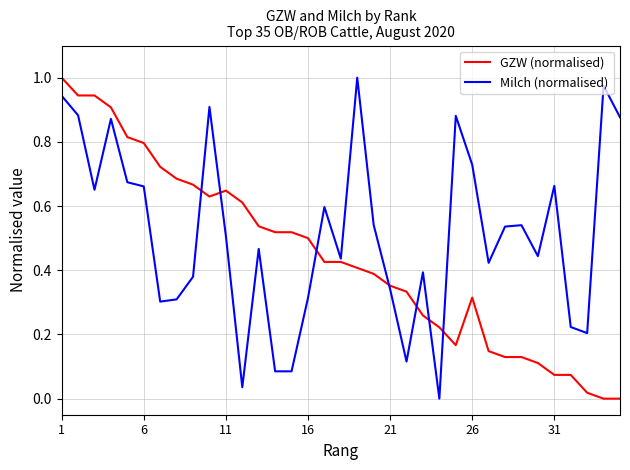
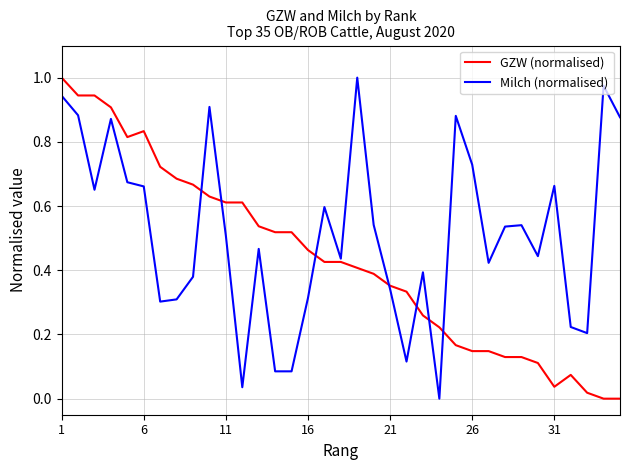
GZW (normalised), 6: 0.80 -> 0.83
GZW (normalised), 11: 0.65 -> 0.61
GZW (normalised), 16: 0.50 -> 0.46
GZW (normalised), 26: 0.31 -> 0.15
GZW (normalised), 31: 0.07 -> 0.04
